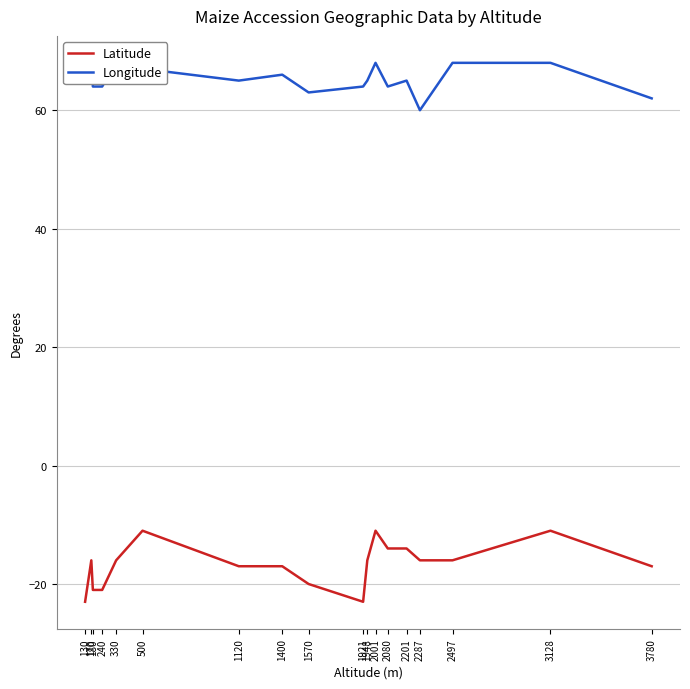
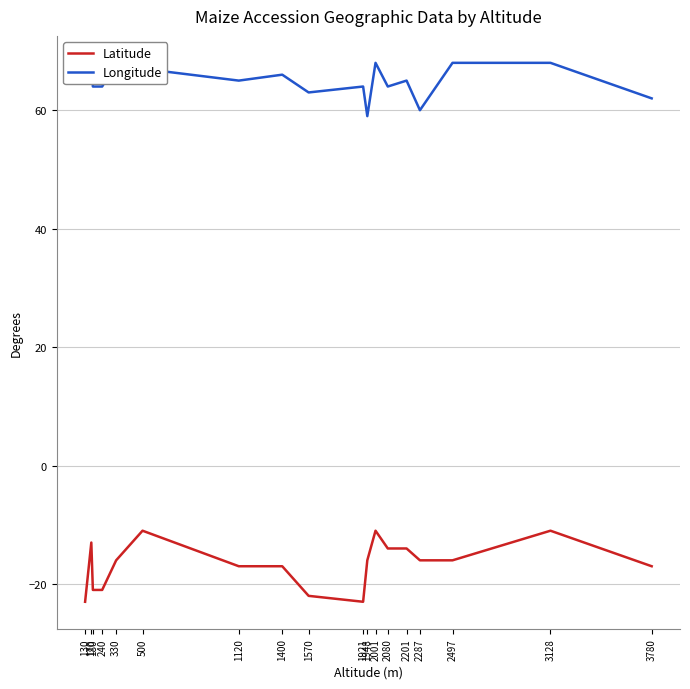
Latitude, 170: -16 -> -13
Latitude, 1570: -20 -> -22
Longitude, 1948: 65 -> 59
